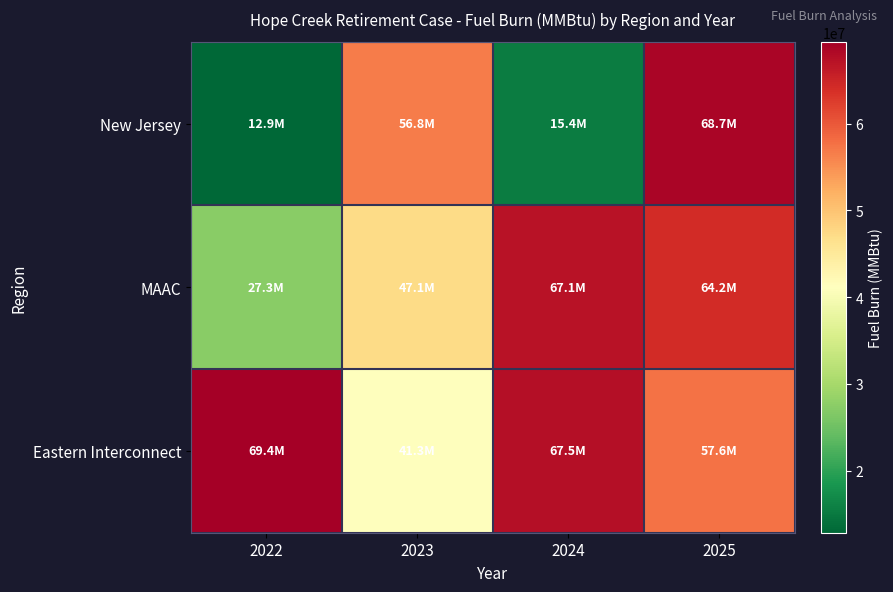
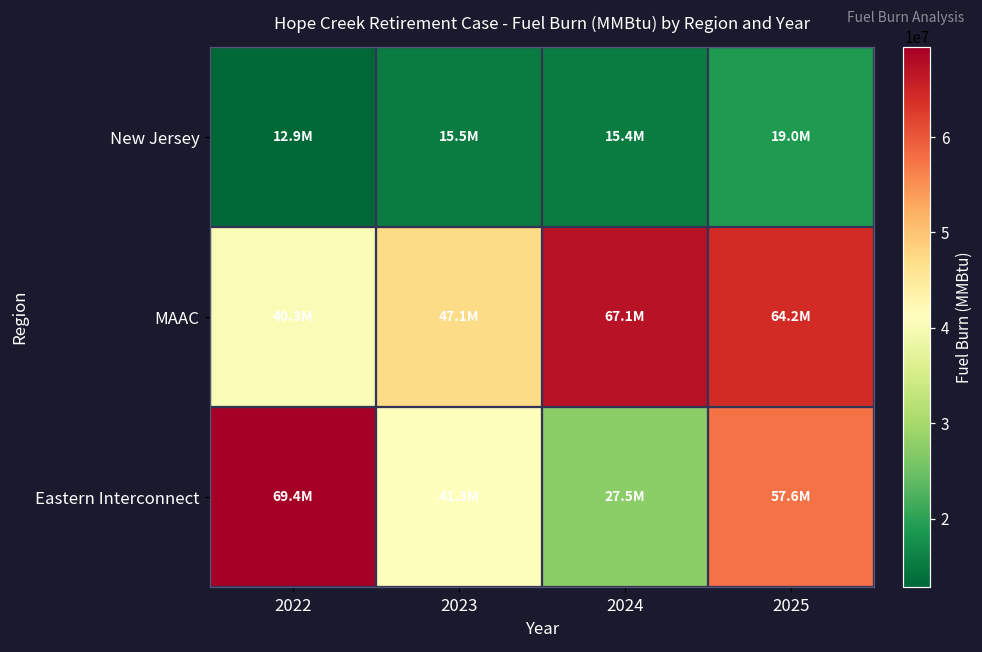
New Jersey, 2023: 56.8M -> 15.5M
New Jersey, 2025: 68.7M -> 19.0M
MAAC, 2022: 27.3M -> 40.3M
Eastern Interconnect, 2024: 67.5M -> 27.5M
